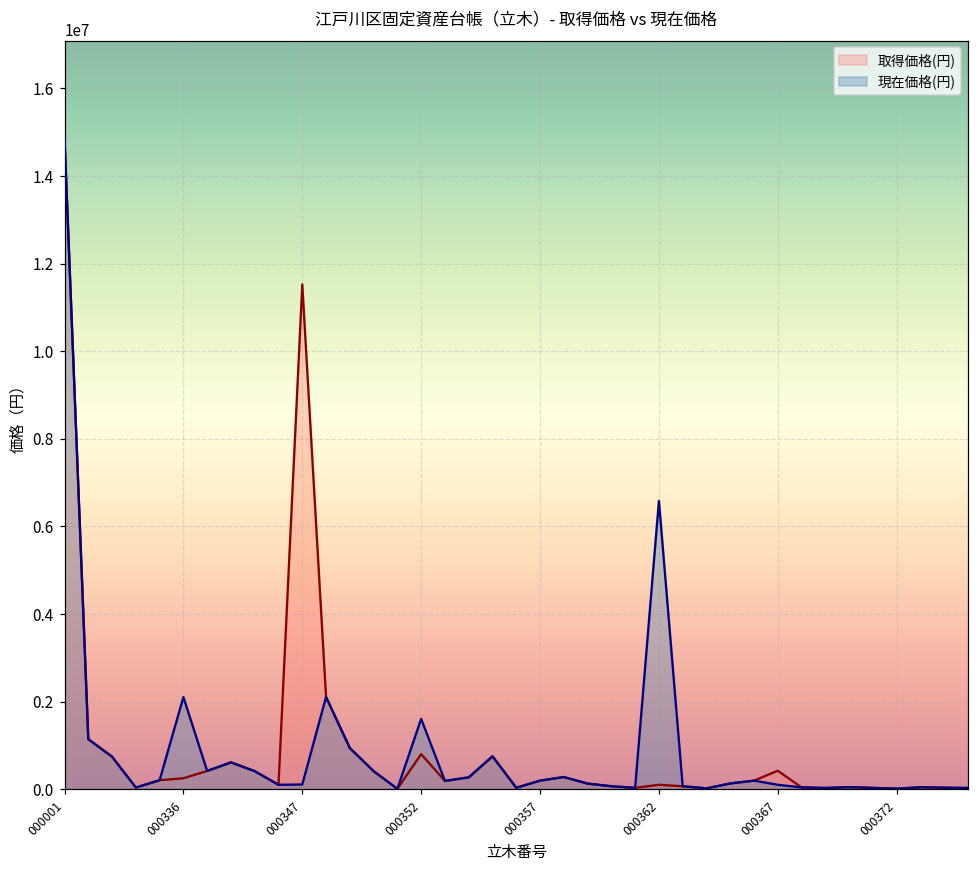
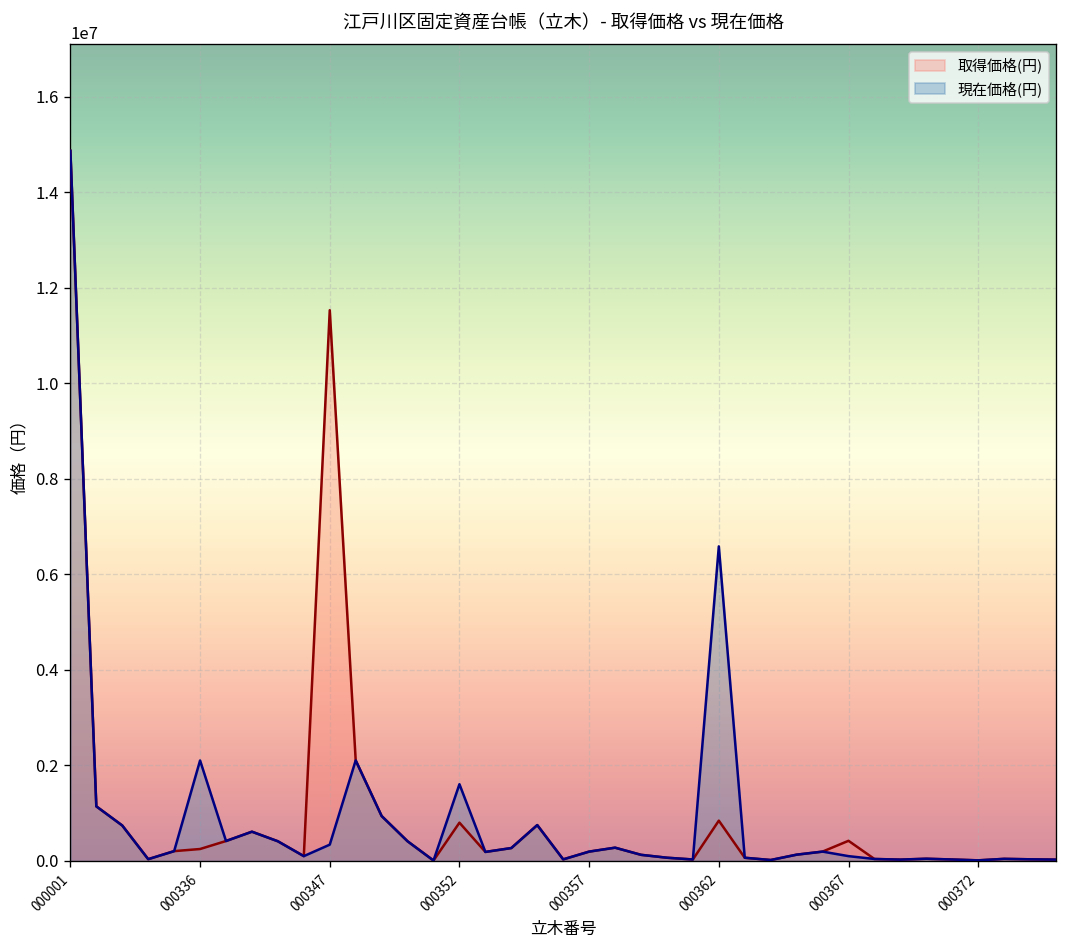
現在価格(円), 000347: 100000 -> 300000
取得価格(円), 000362: 100000 -> 800000
